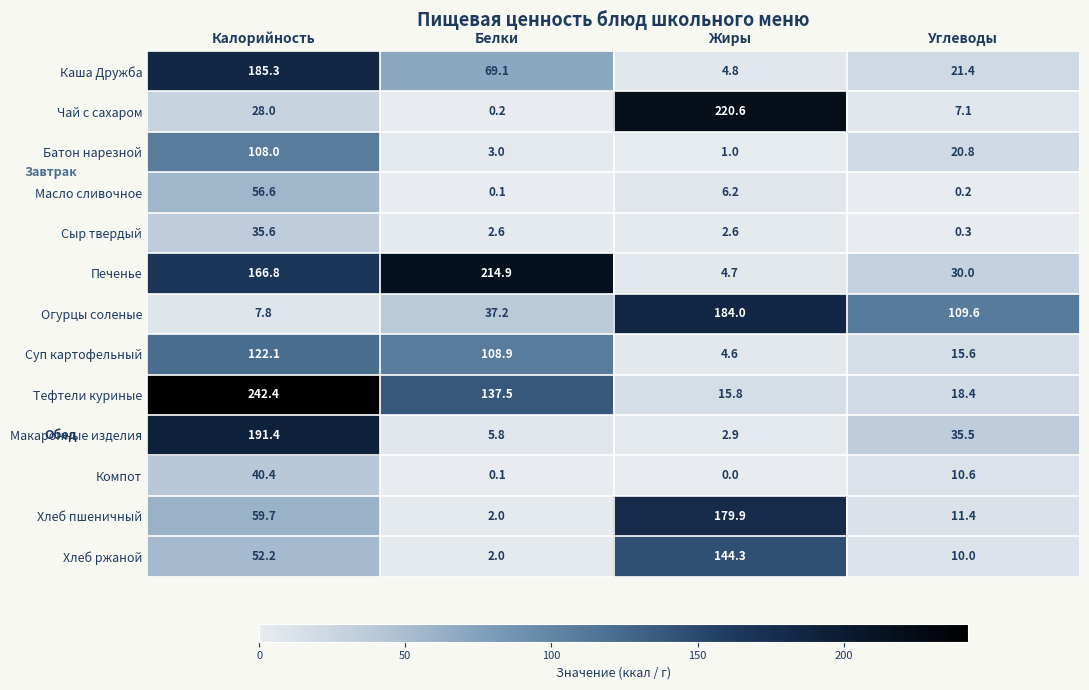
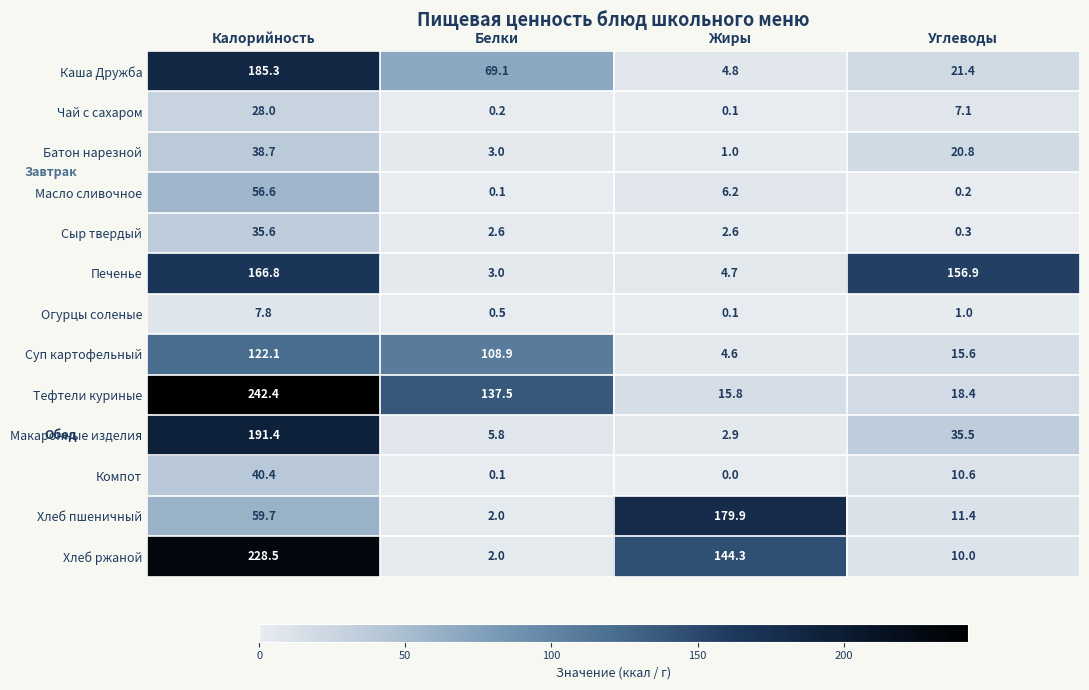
Чай с сахаром, Жиры: 220.6 -> 0.1
Батон нарезной, Калорийность: 108.0 -> 38.7
Печенье, Белки: 214.9 -> 3.0
Печенье, Углеводы: 30.0 -> 156.9
Огурцы соленые, Белки: 37.2 -> 0.5
Огурцы соленые, Жиры: 184.0 -> 0.1
Огурцы соленые, Углеводы: 109.6 -> 1.0
Хлеб ржаной, Калорийность: 52.2 -> 228.5
